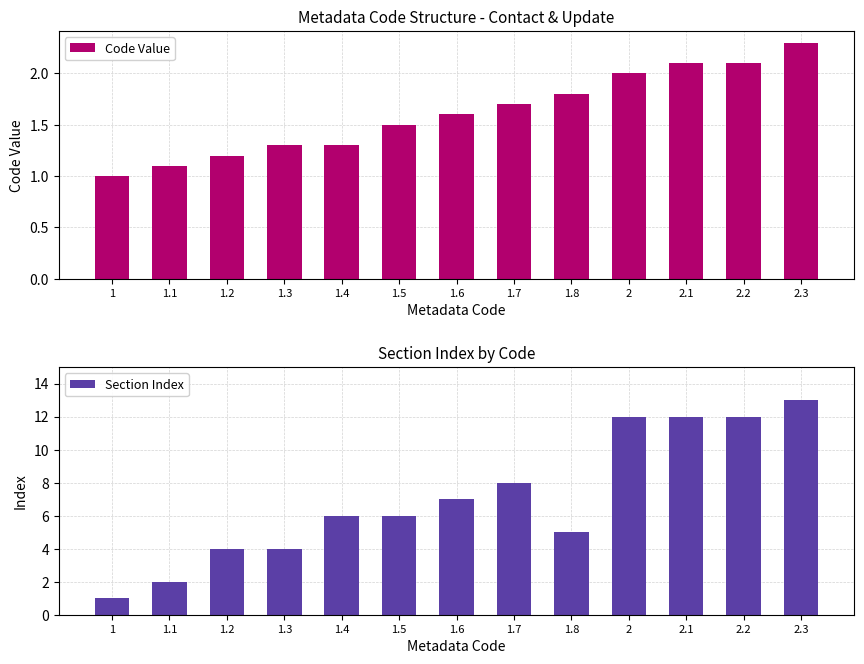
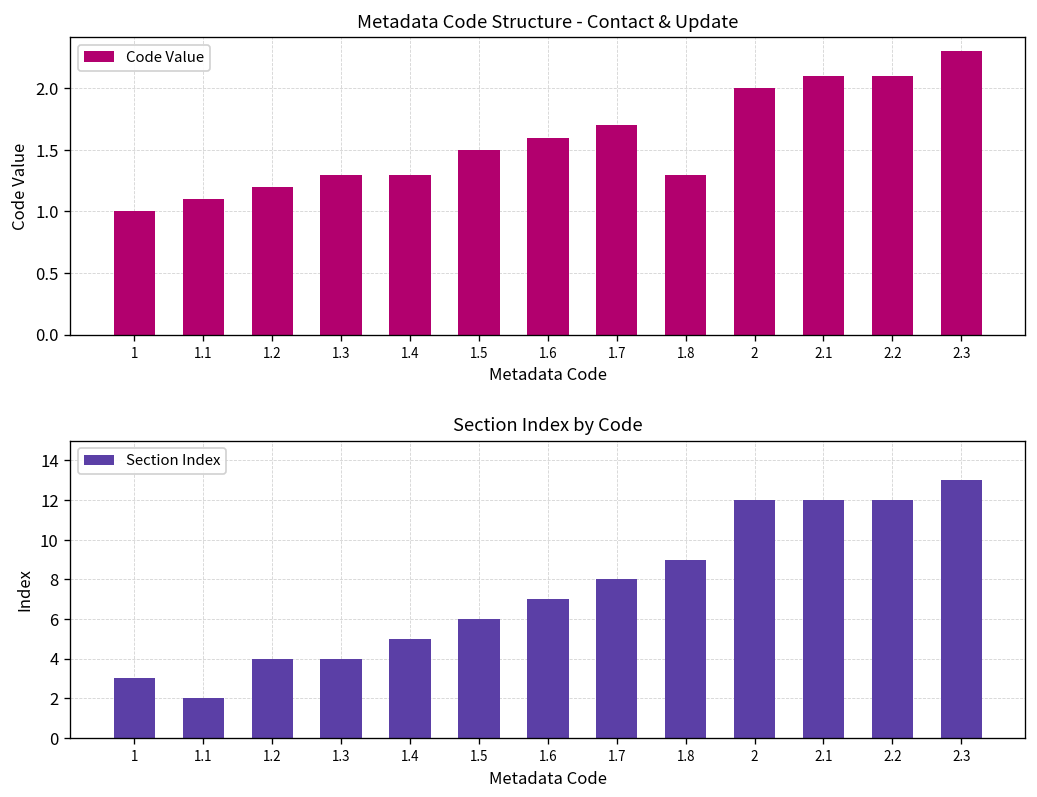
Metadata Code Structure - Contact & Update, 1.8: 1.8 -> 1.3
Section Index by Code, 1: 1 -> 3
Section Index by Code, 1.4: 6 -> 5
Section Index by Code, 1.8: 5 -> 9
